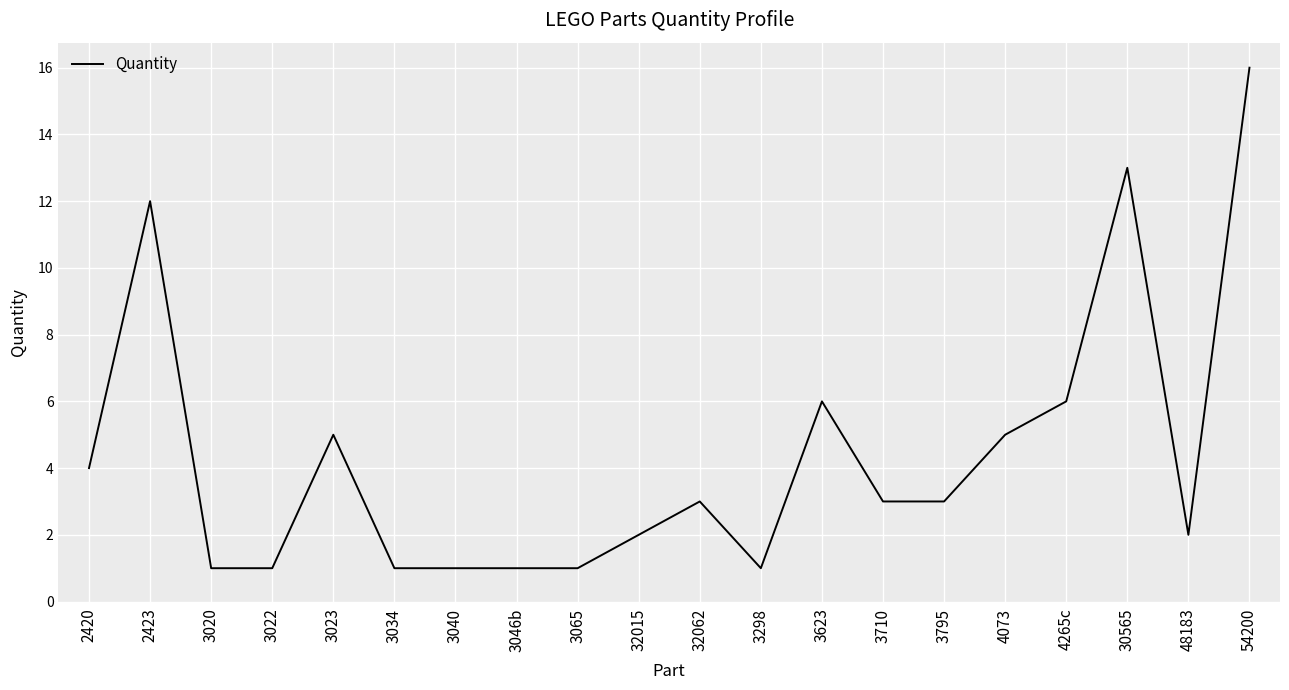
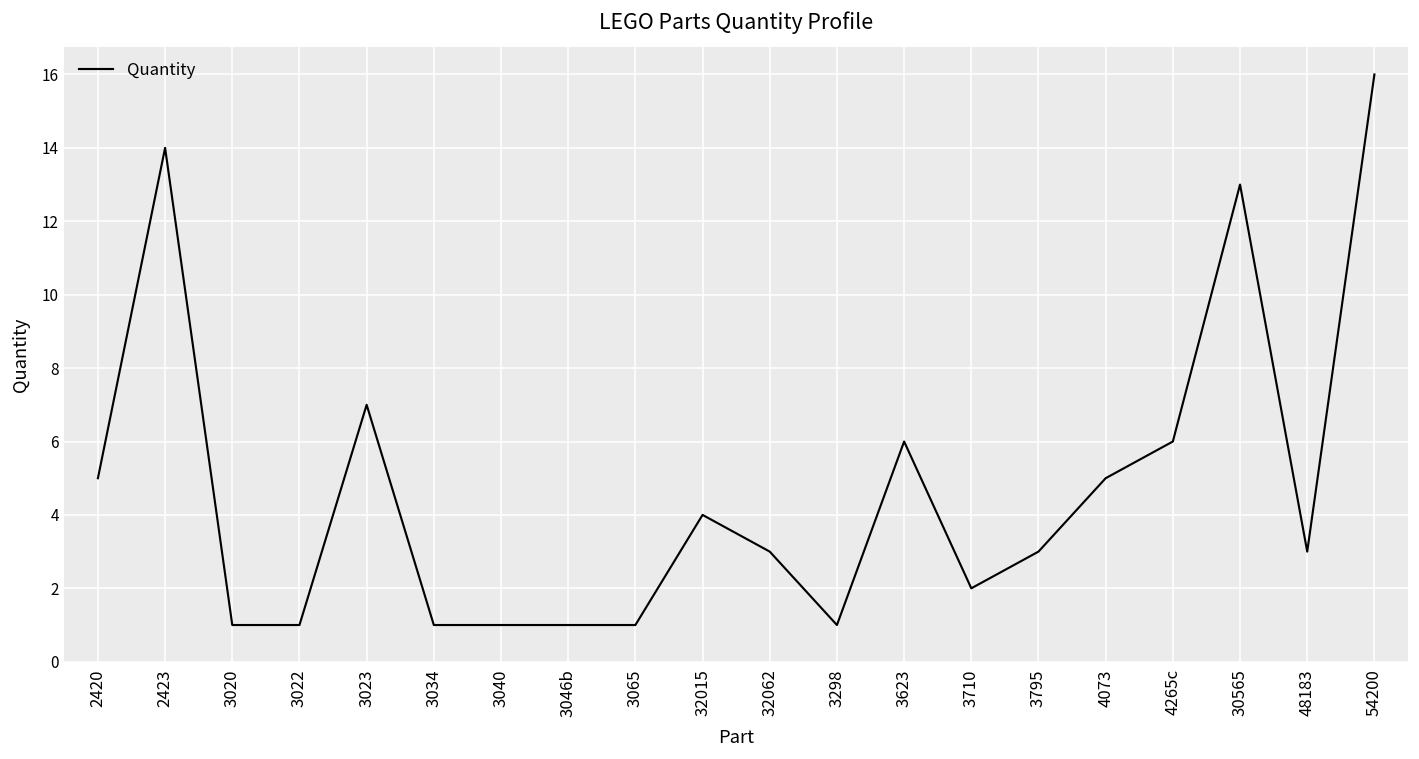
2420: 4 -> 5
2423: 12 -> 14
3023: 5 -> 7
32015: 2 -> 4
3710: 3 -> 2
48183: 2 -> 3
